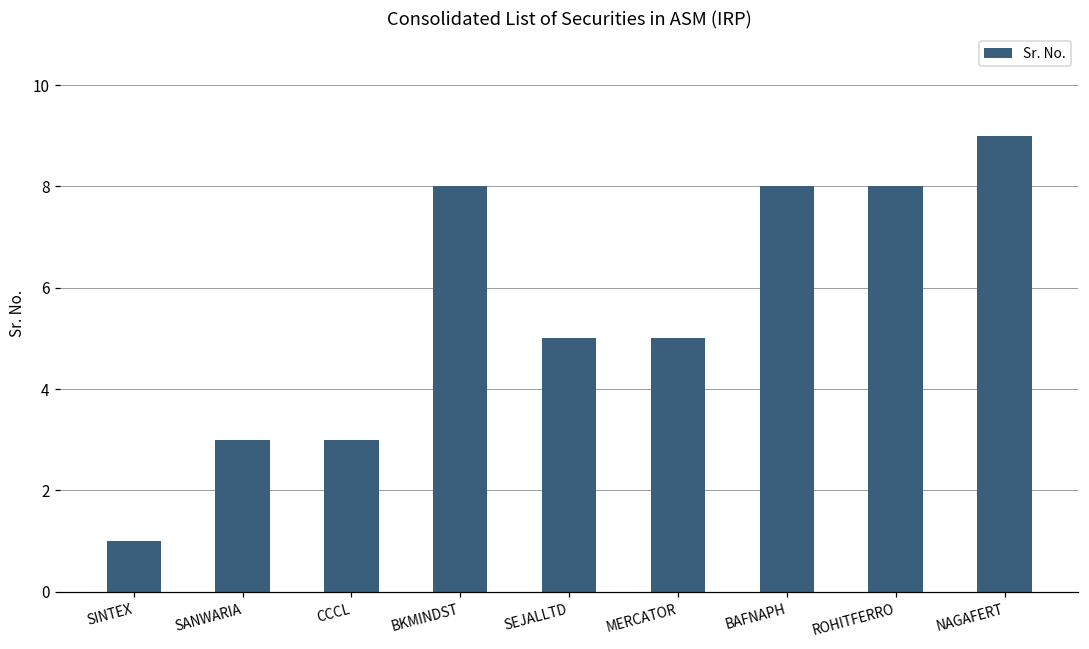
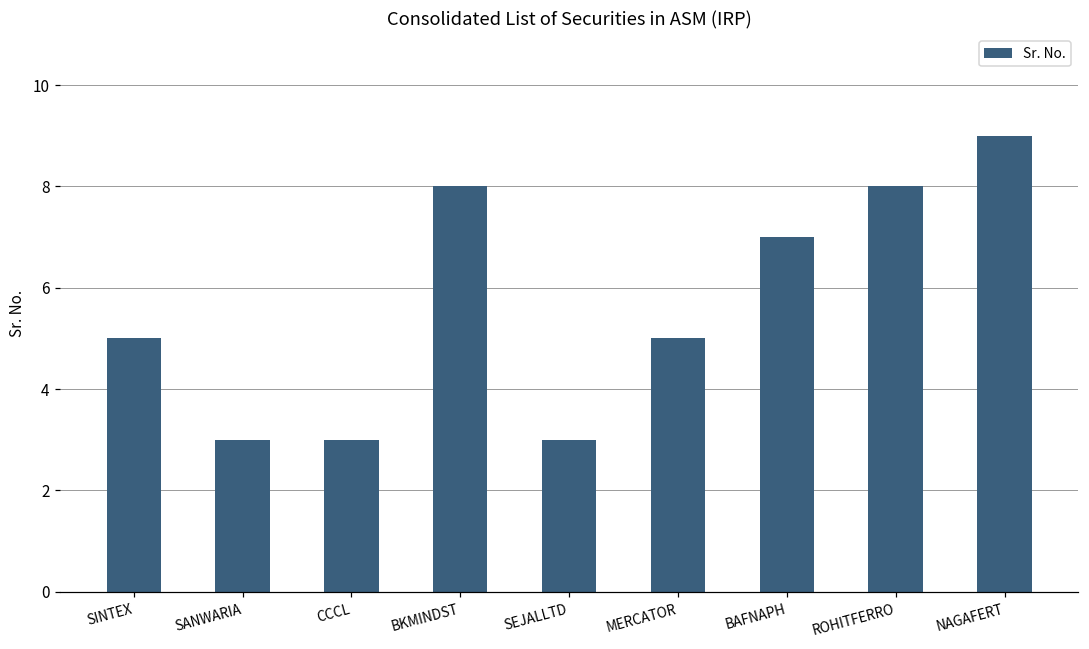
SINTEX: 1 -> 5
SEJALLTD: 5 -> 3
BAFNAPH: 8 -> 7
